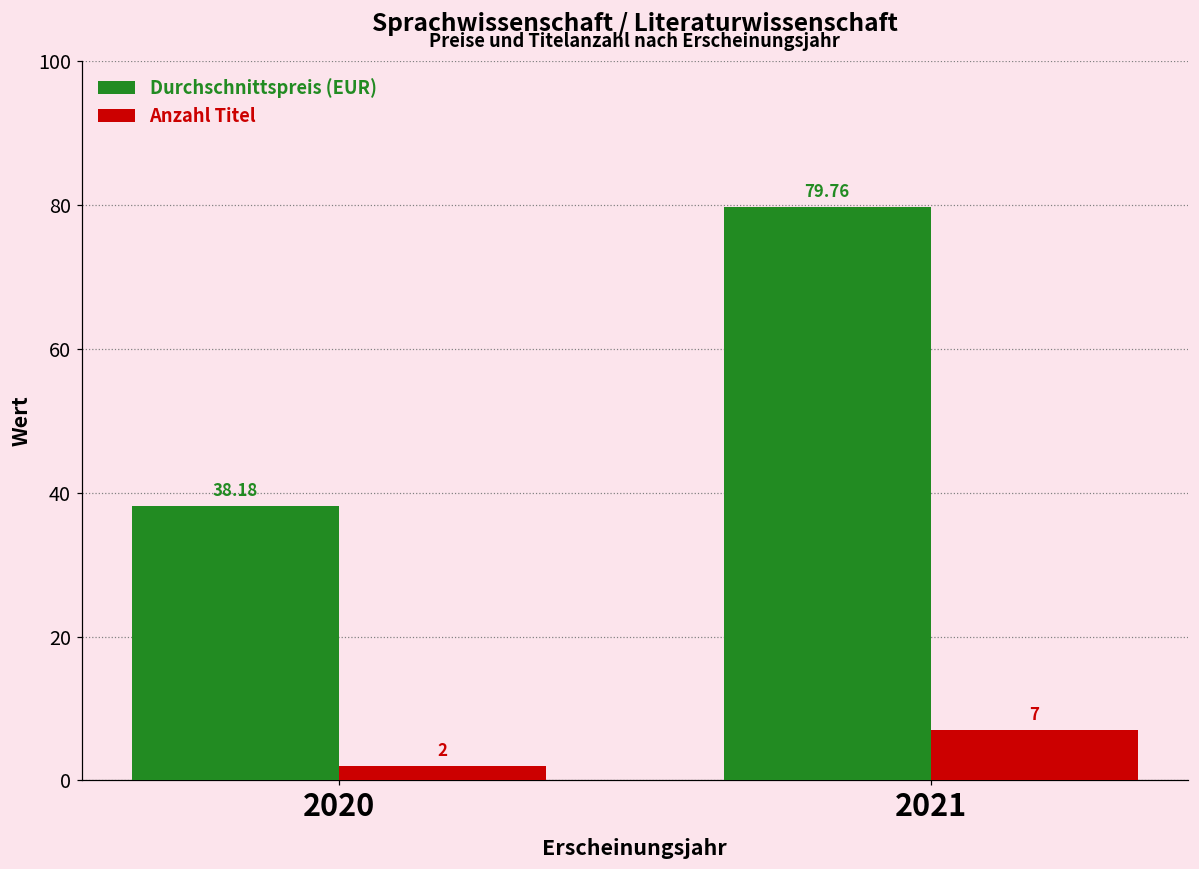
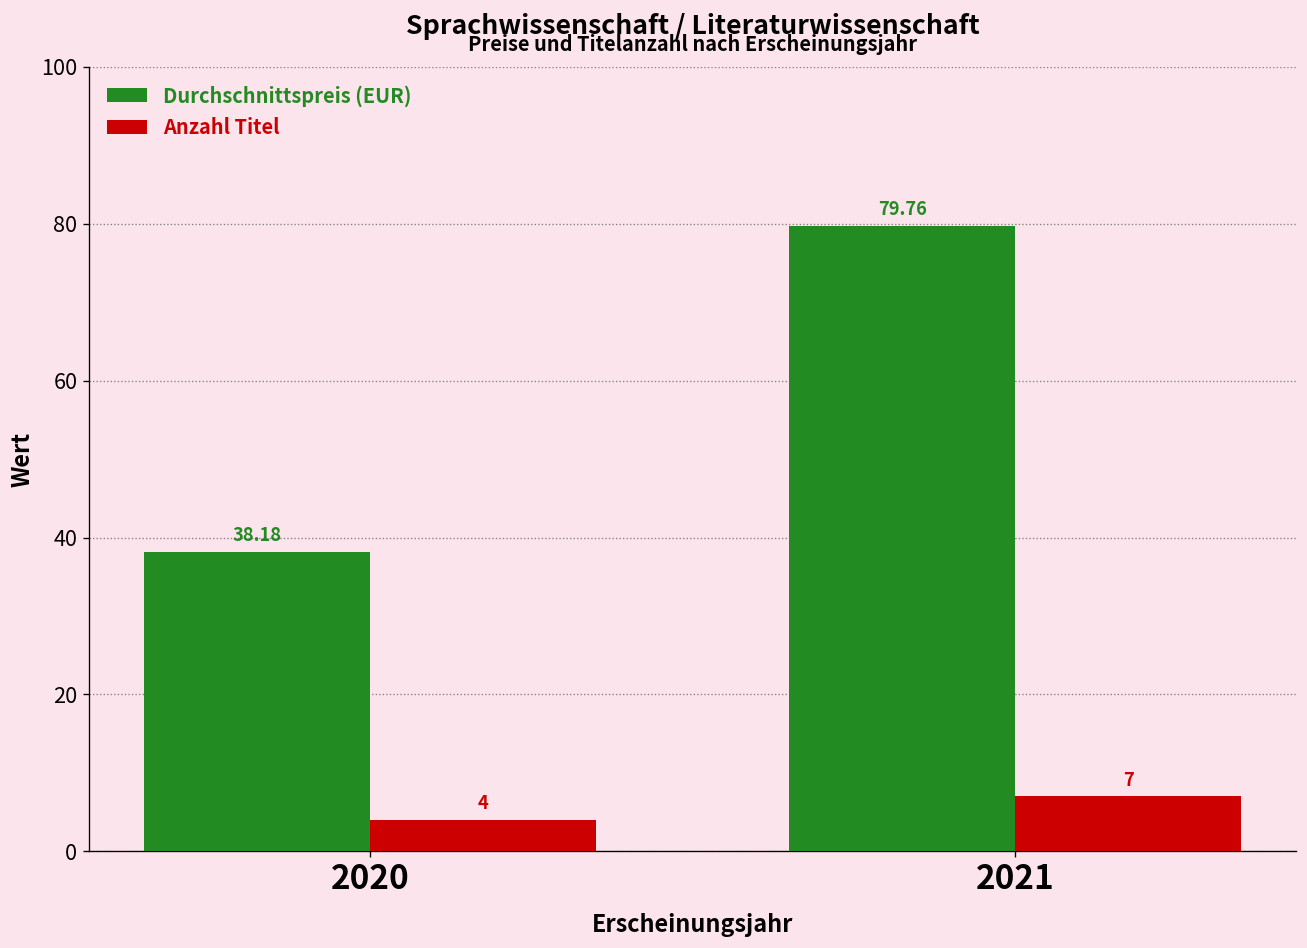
Anzahl Titel, 2020: 2 -> 4
